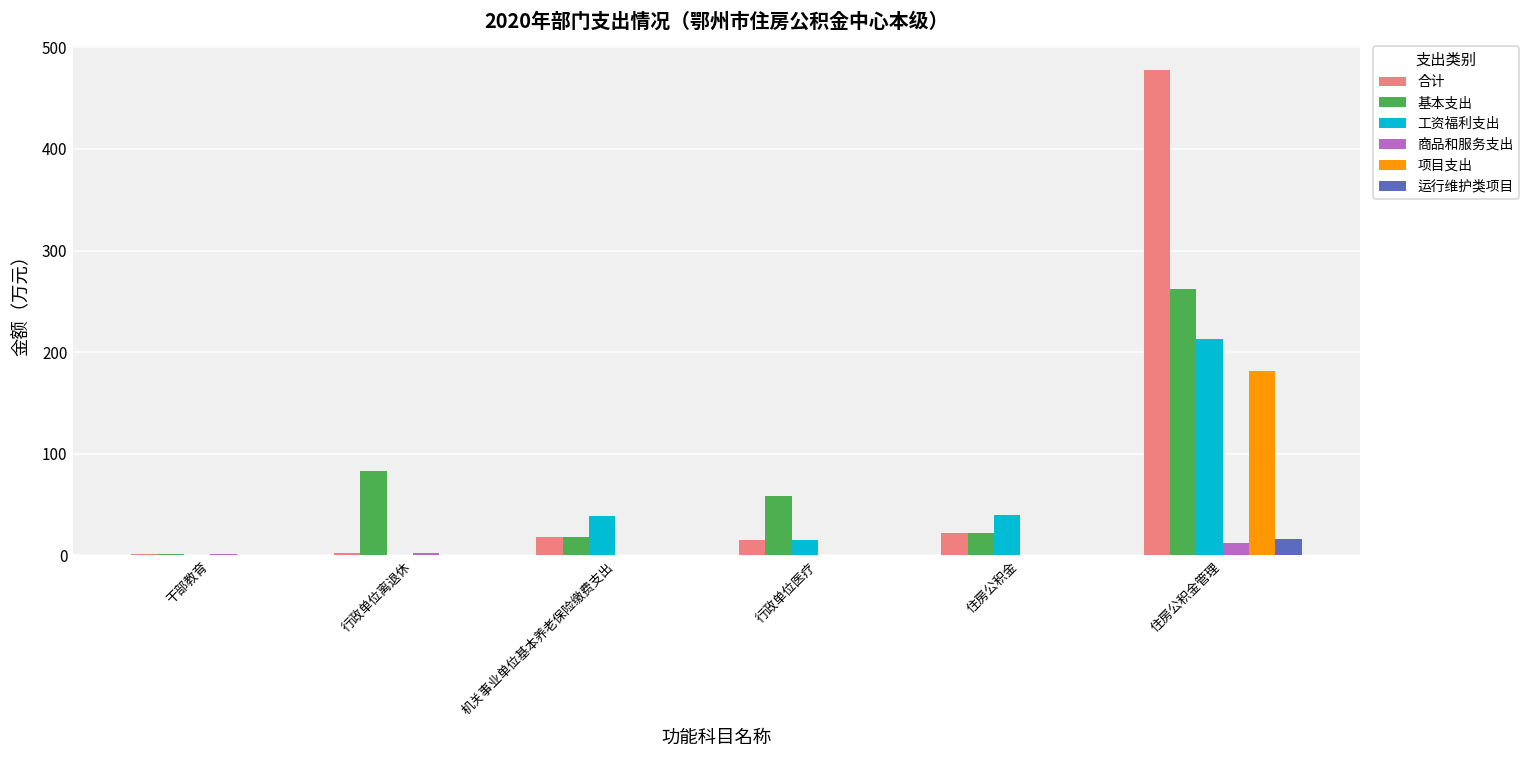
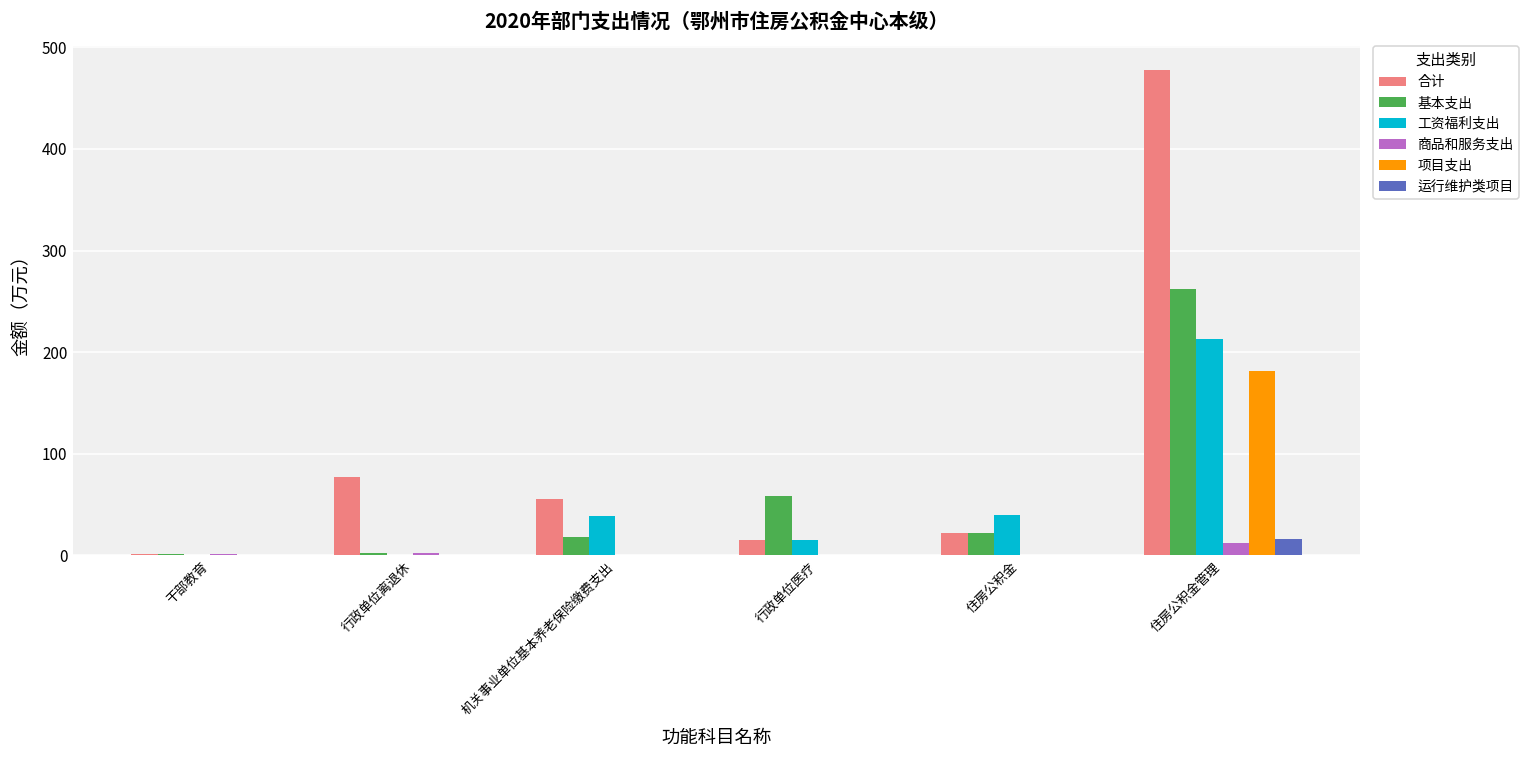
合计, 行政单位离退休: 0 -> 80
基本支出, 行政单位离退休: 80 -> 0
合计, 机关事业单位基本养老保险缴费支出: 20 -> 60
